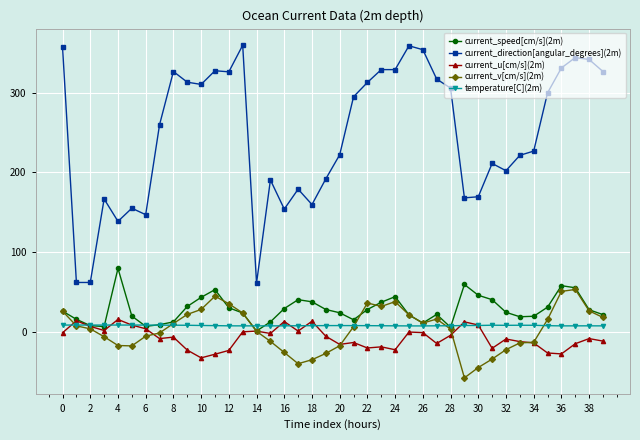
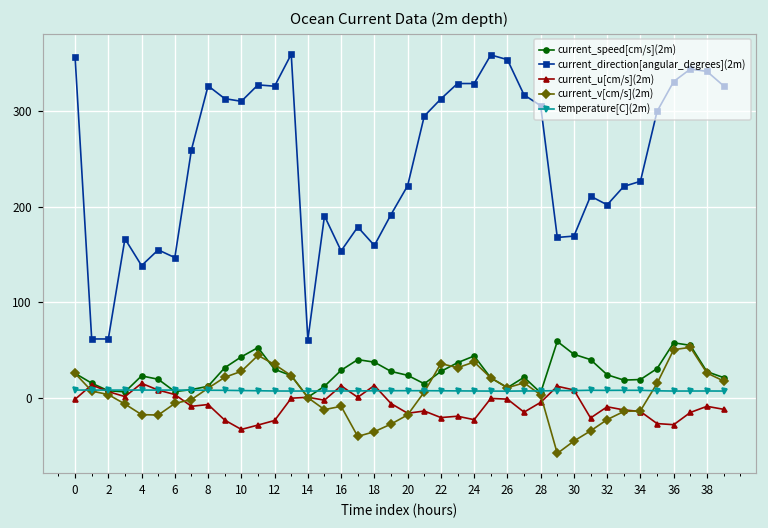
current_speed[cm/s](2m), 4: 80 -> 20
current_v[cm/s](2m), 16: -30 -> -10
